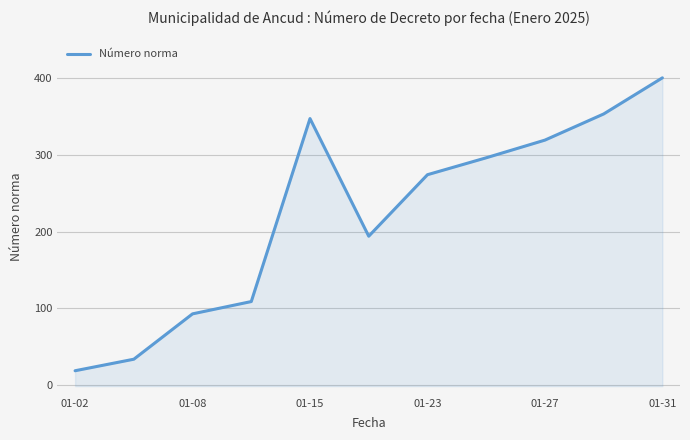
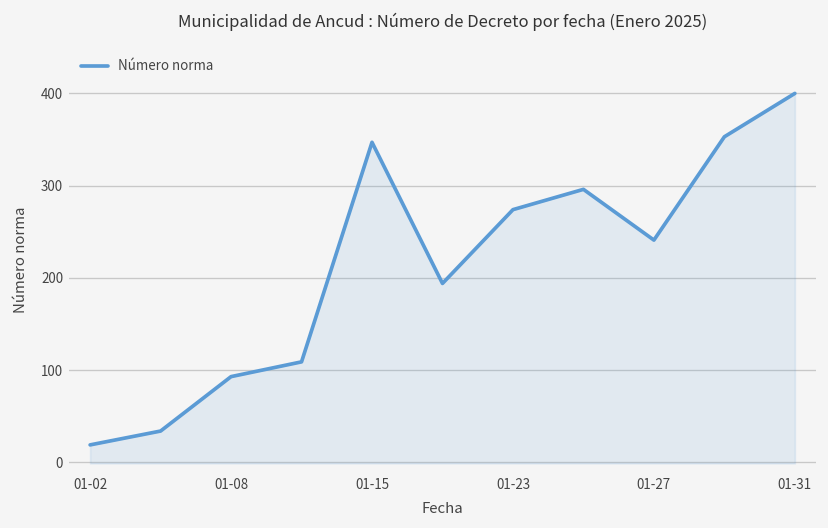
01-27: 320 -> 240
